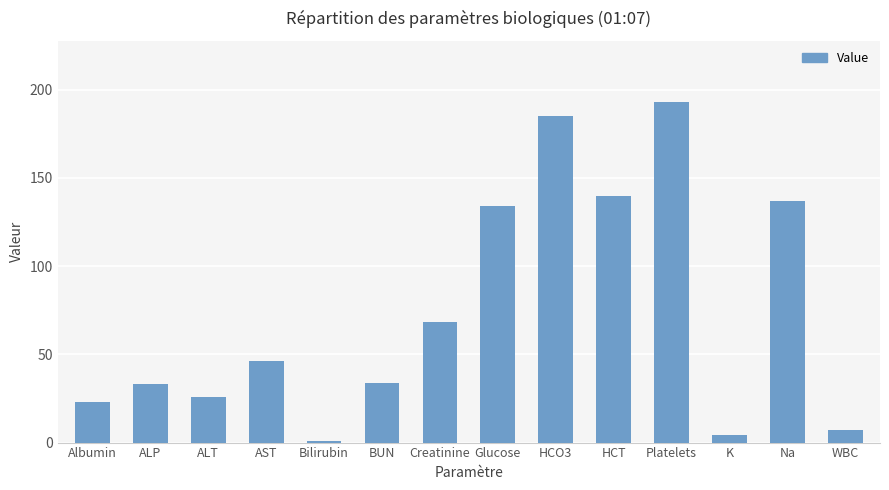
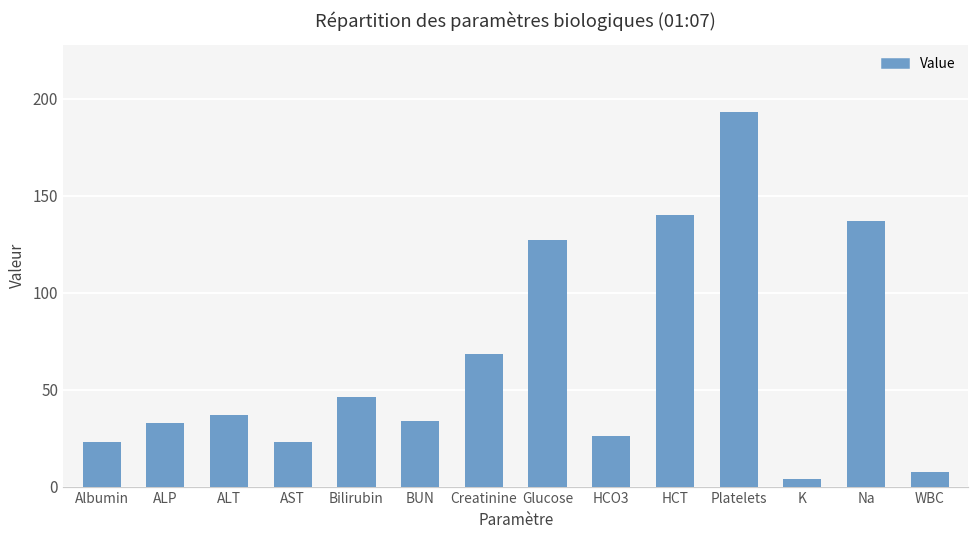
ALT: 26 -> 37
AST: 46 -> 23
Bilirubin: 1 -> 46
Glucose: 134 -> 127
HCO3: 185 -> 26
